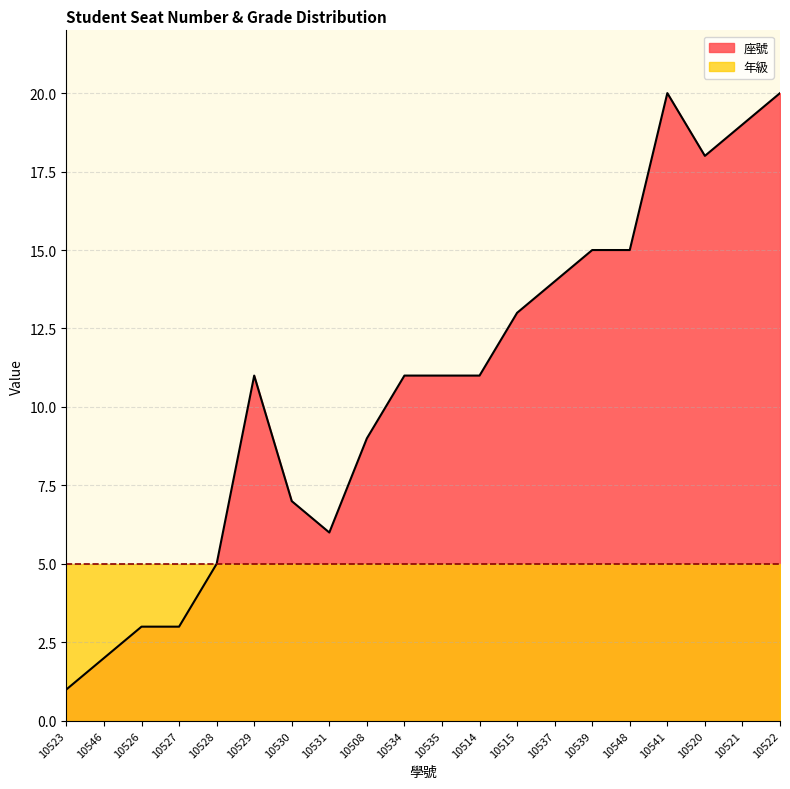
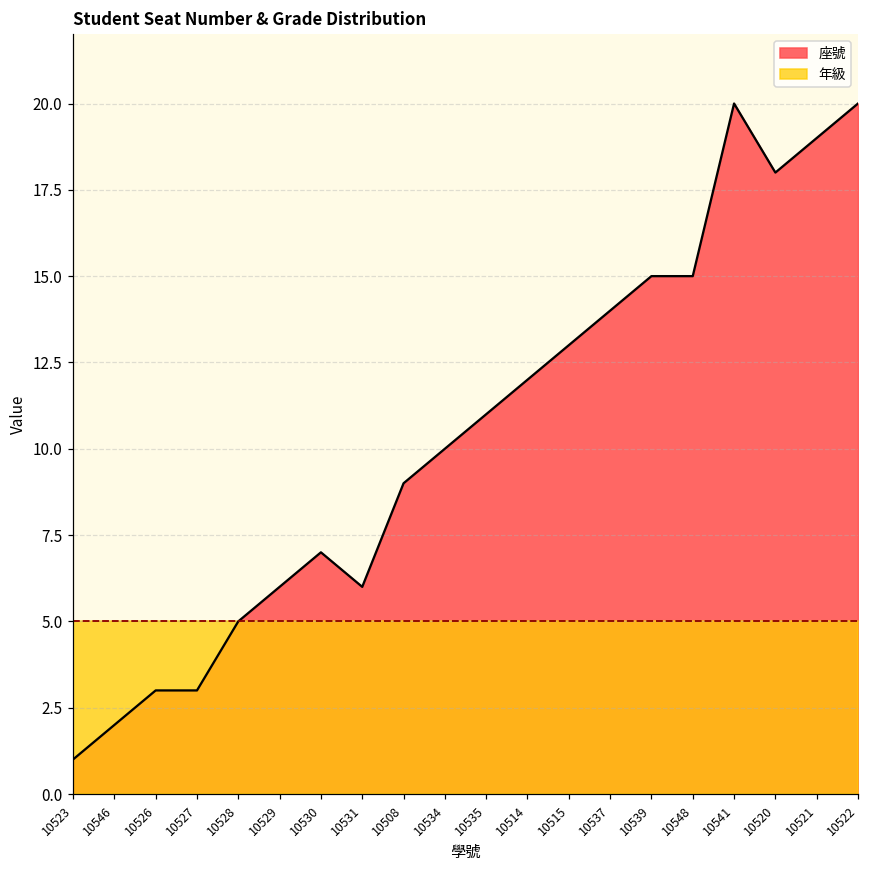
座號, 10529: 11 -> 6
座號, 10534: 11 -> 10
座號, 10514: 11 -> 12
